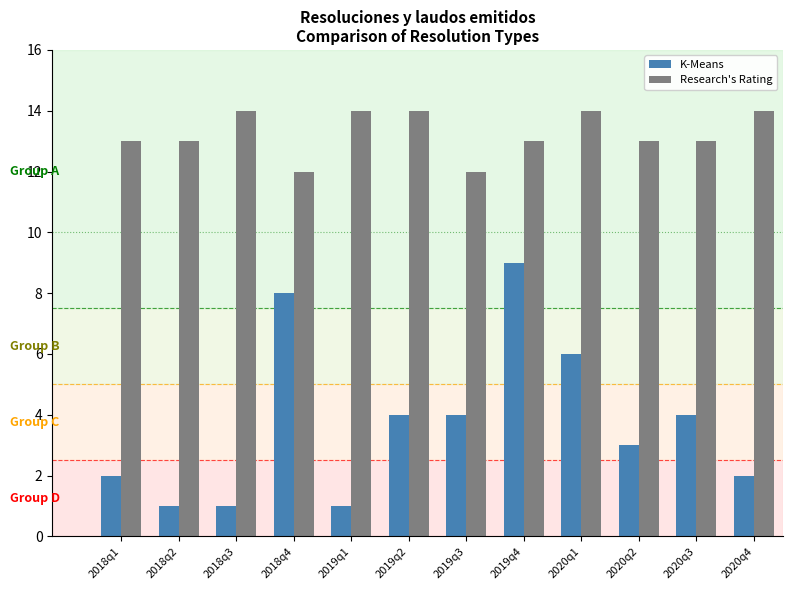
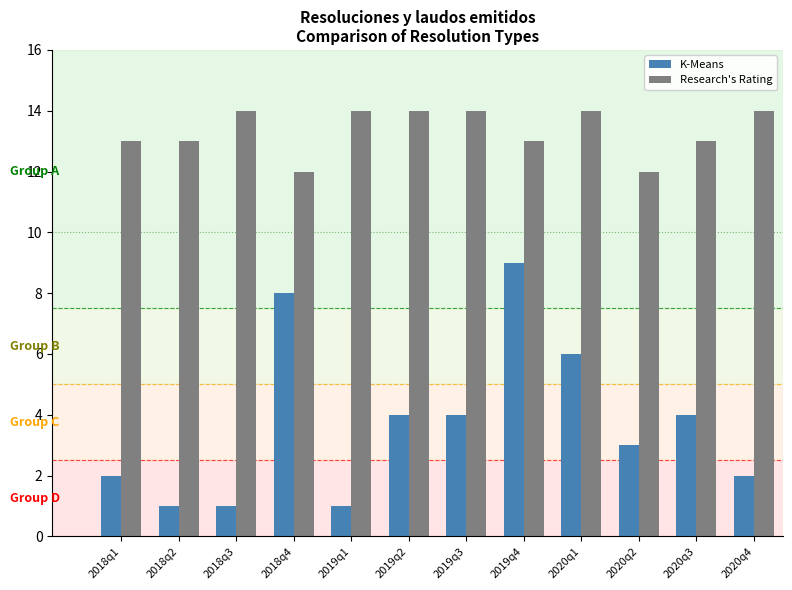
Research's Rating, 2019q3: 12 -> 14
Research's Rating, 2020q2: 13 -> 12
